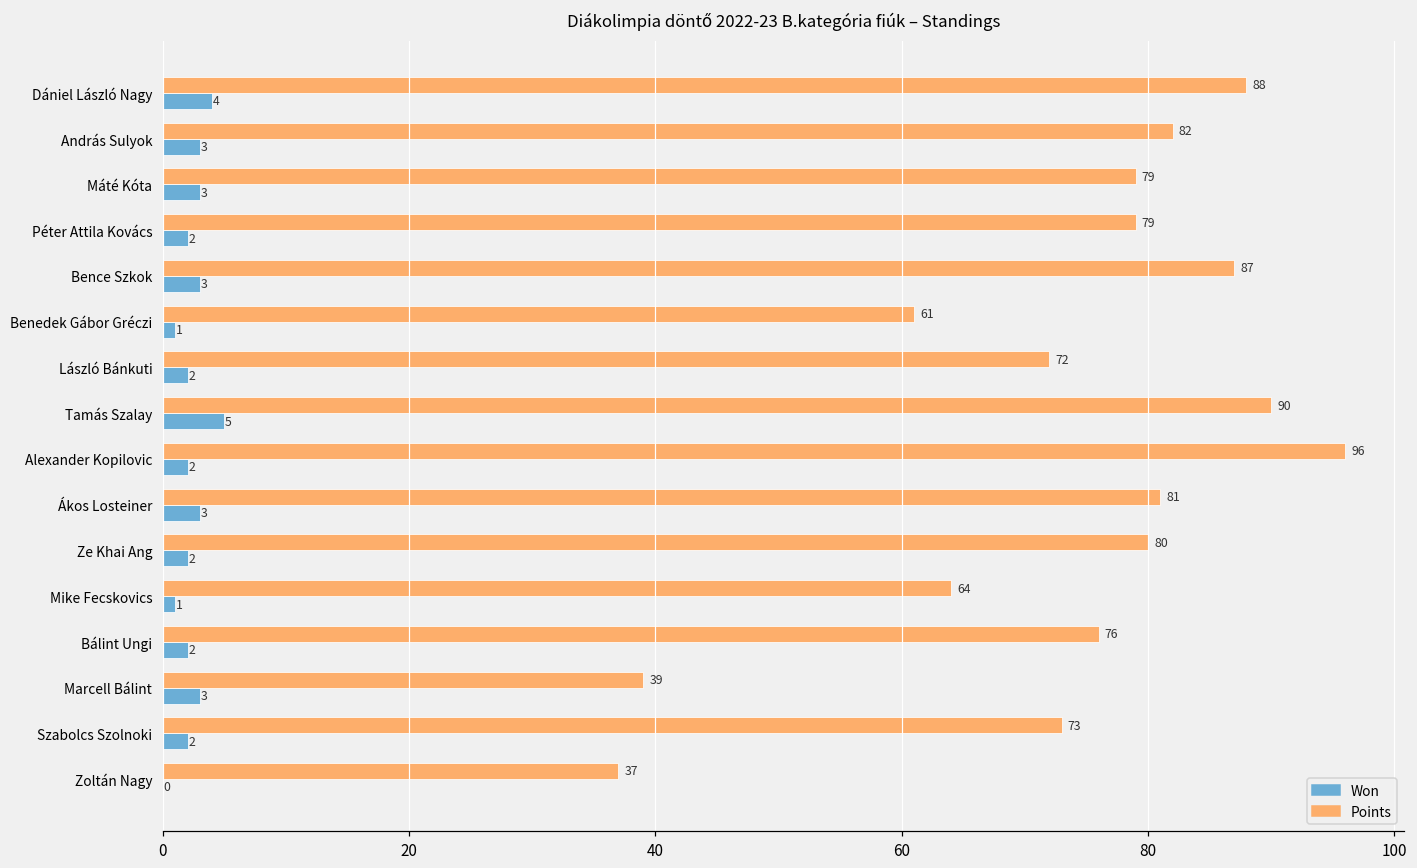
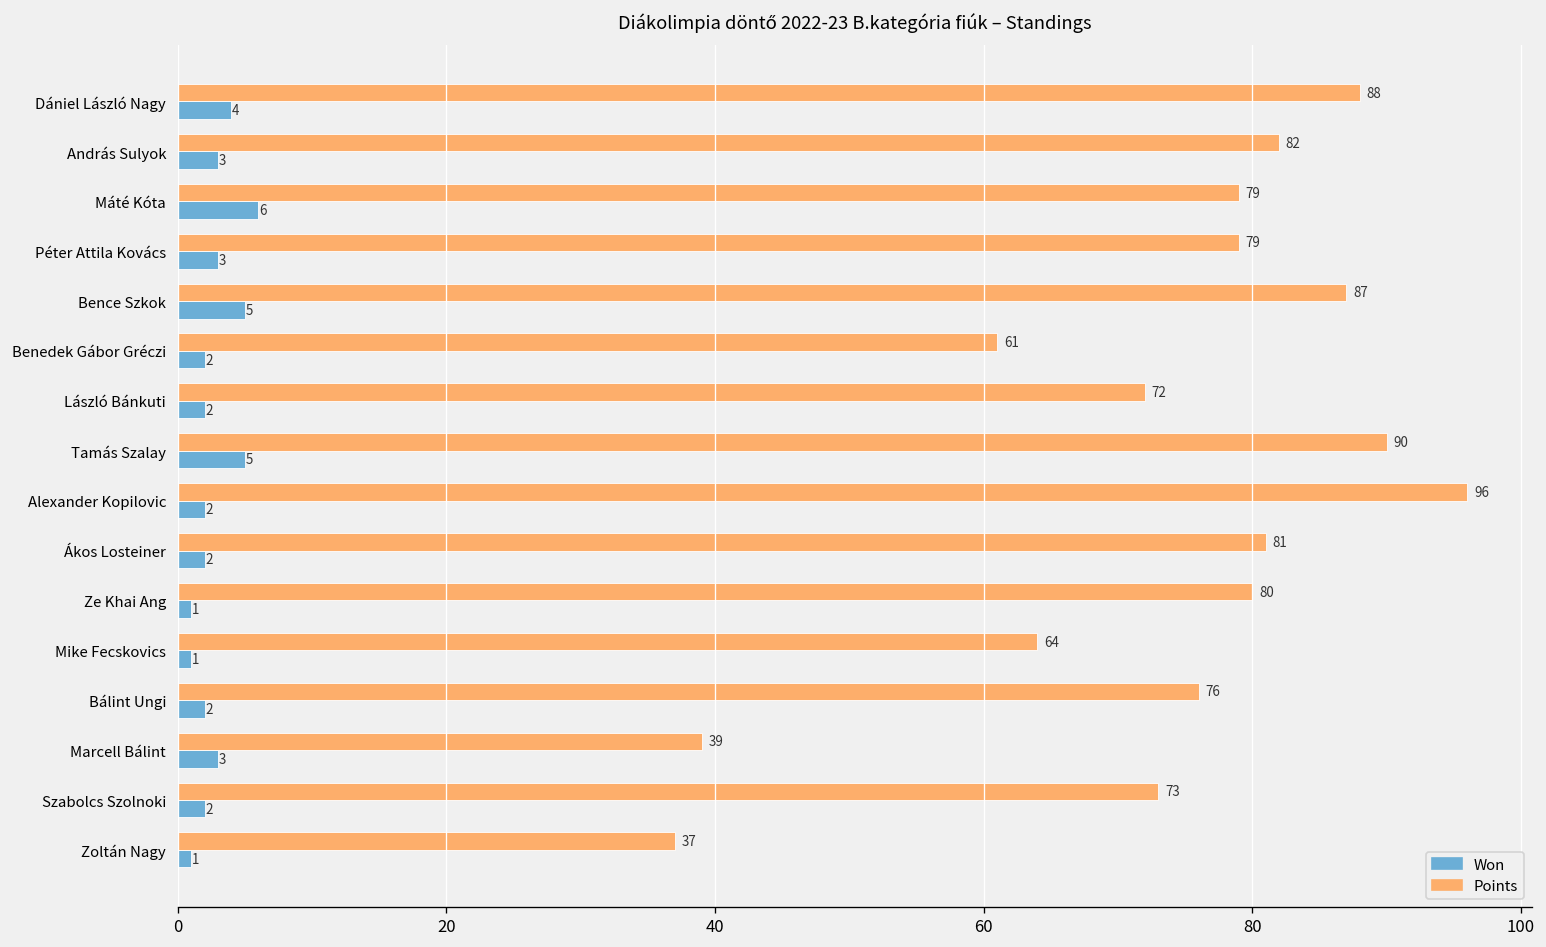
Won, Máté Kóta: 3 -> 6
Won, Péter Attila Kovács: 2 -> 3
Won, Bence Szkok: 3 -> 5
Won, Benedek Gábor Gréczi: 1 -> 2
Won, Ákos Losteiner: 3 -> 2
Won, Ze Khai Ang: 2 -> 1
Won, Zoltán Nagy: 0 -> 1
